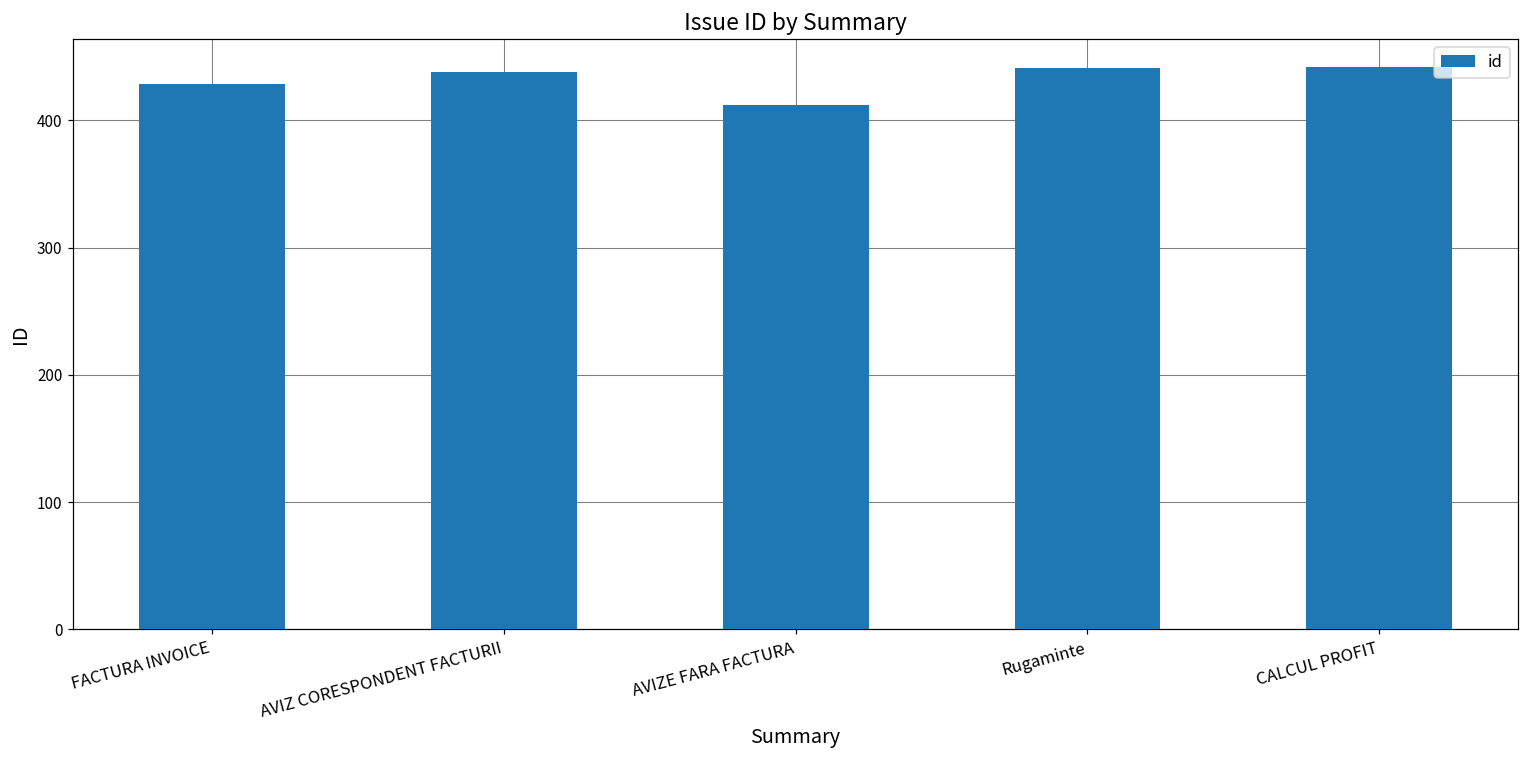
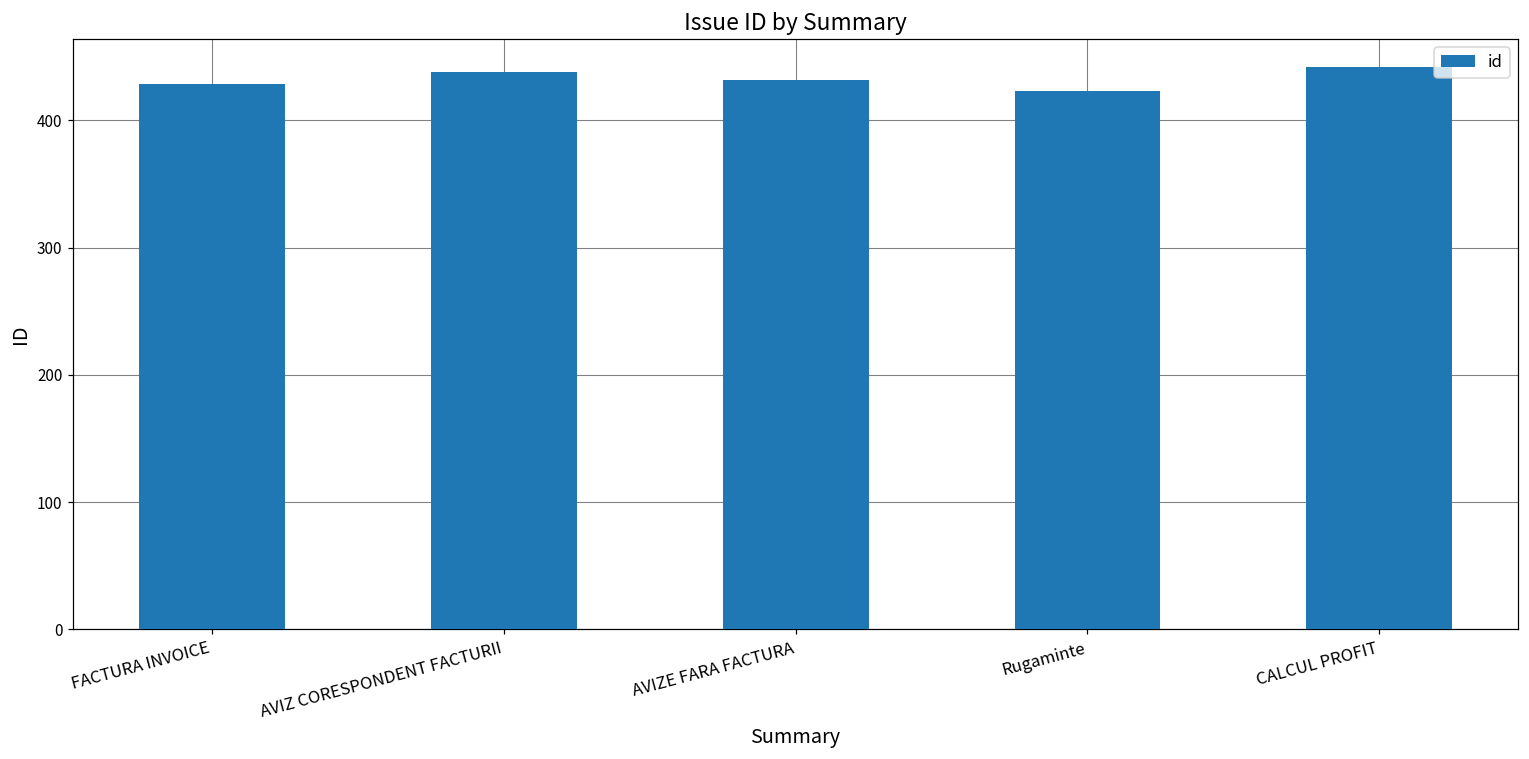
AVIZE FARA FACTURA: 412 -> 432
Rugaminte: 441 -> 423
